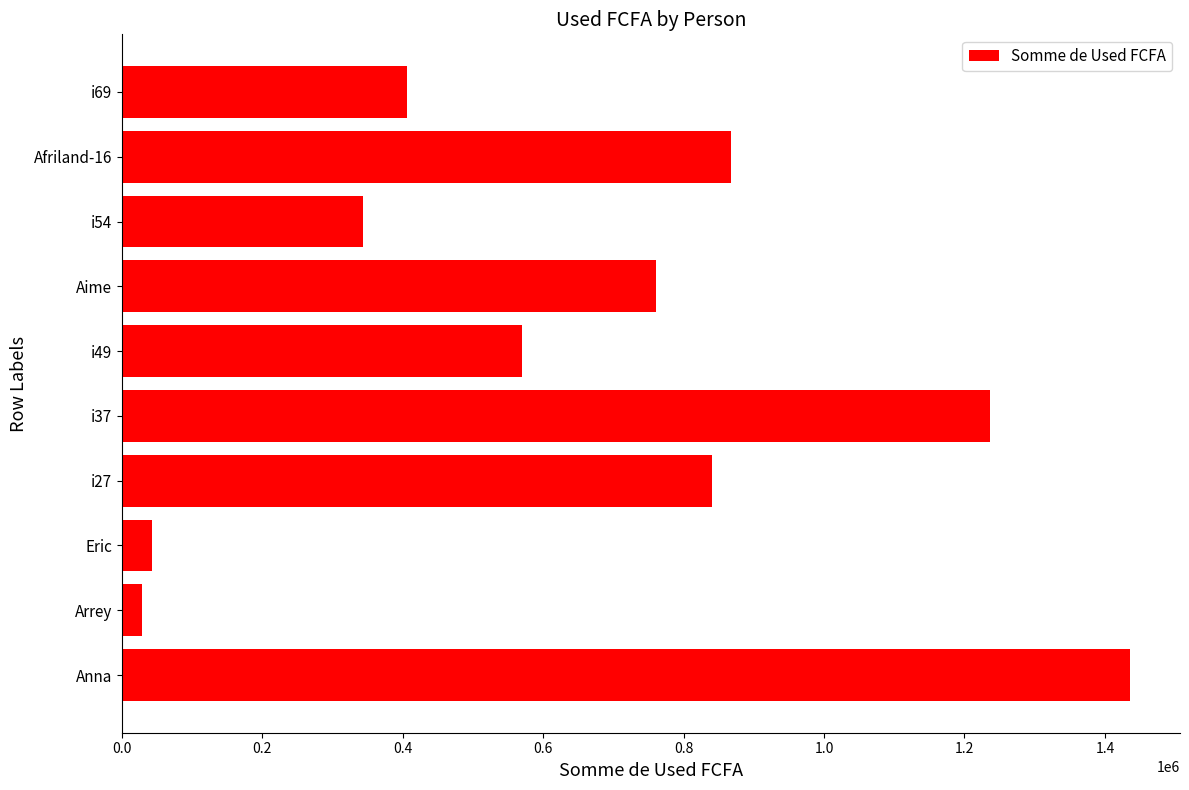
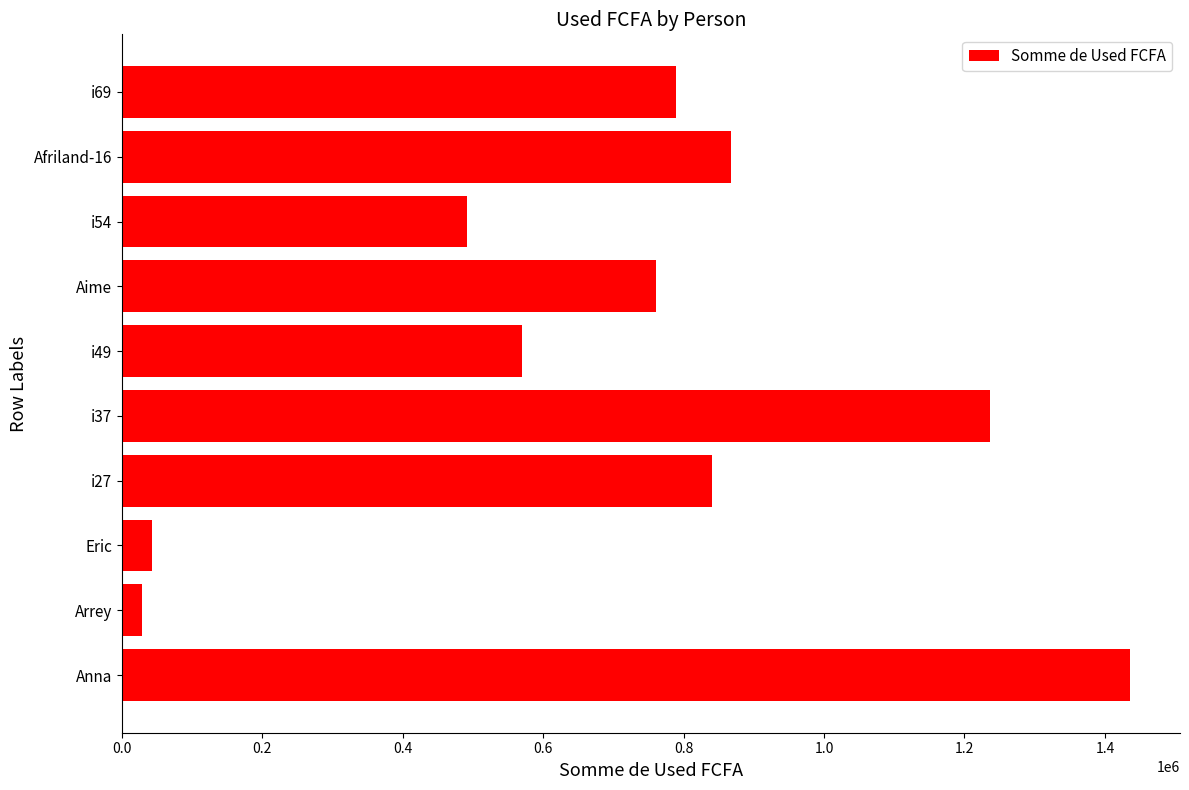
i69: 410000 -> 790000
i54: 340000 -> 490000
